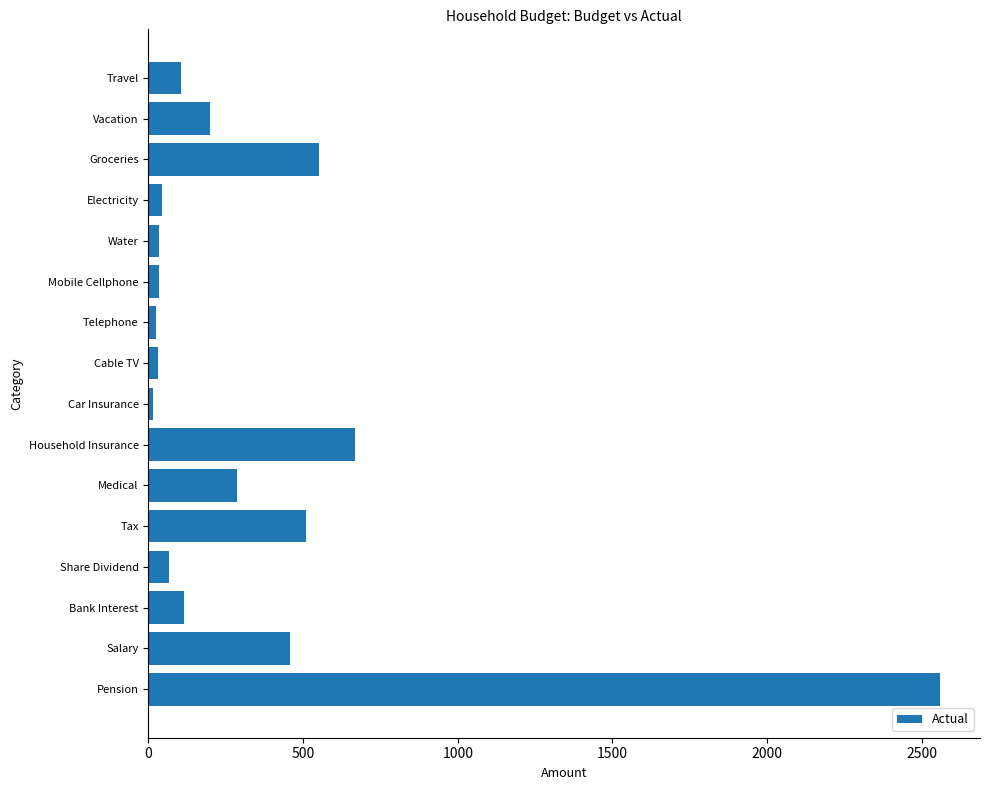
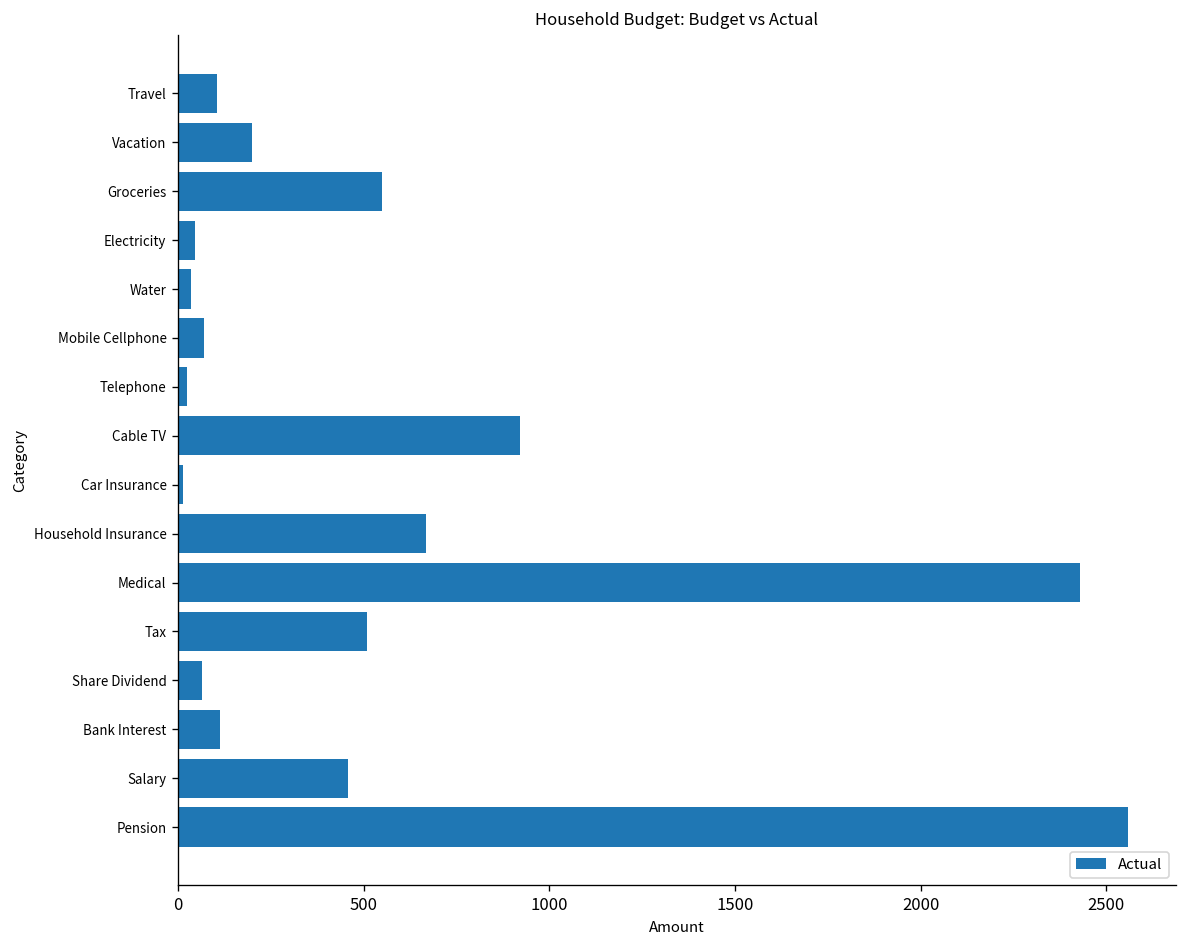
Mobile Cellphone: 40 -> 70
Cable TV: 30 -> 920
Medical: 290 -> 2430
